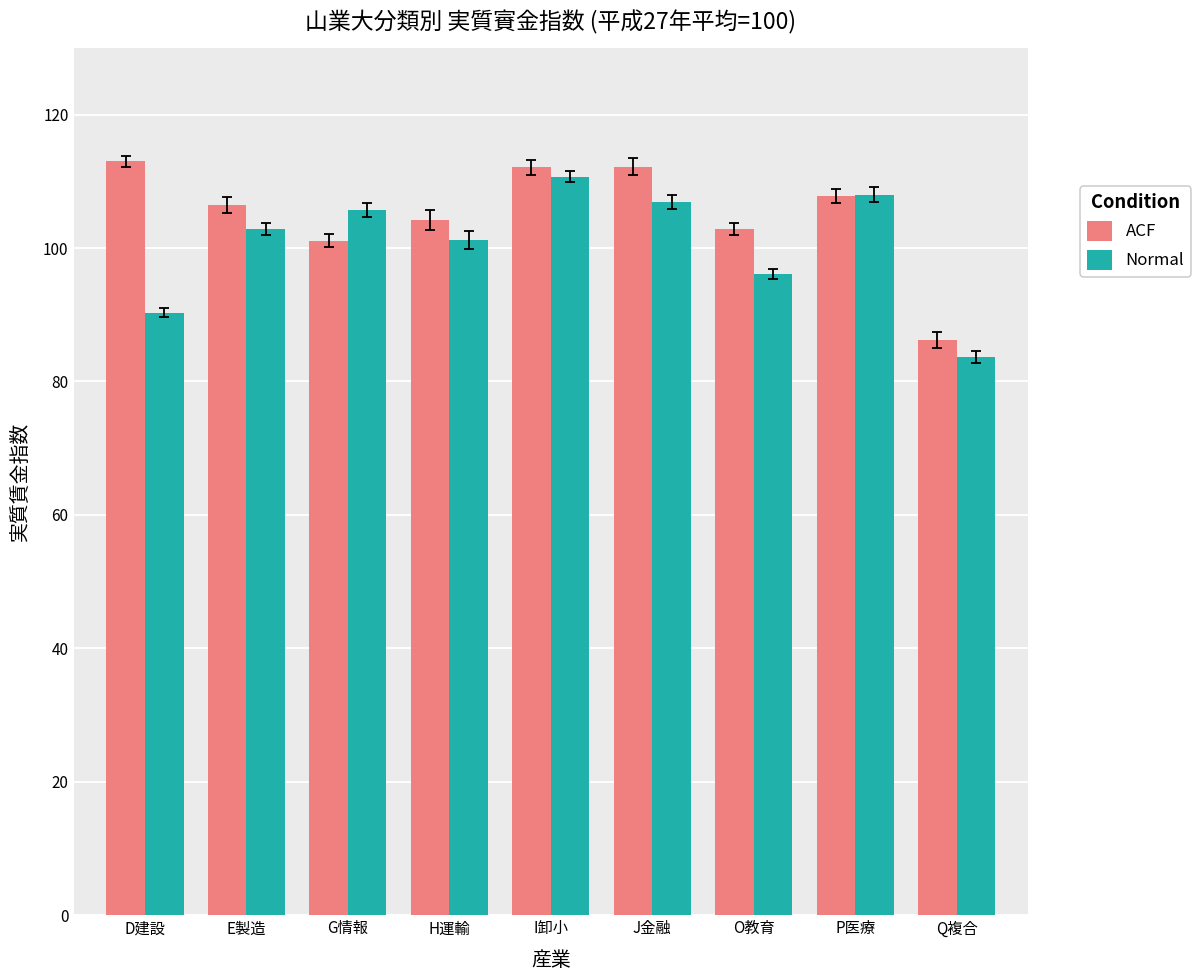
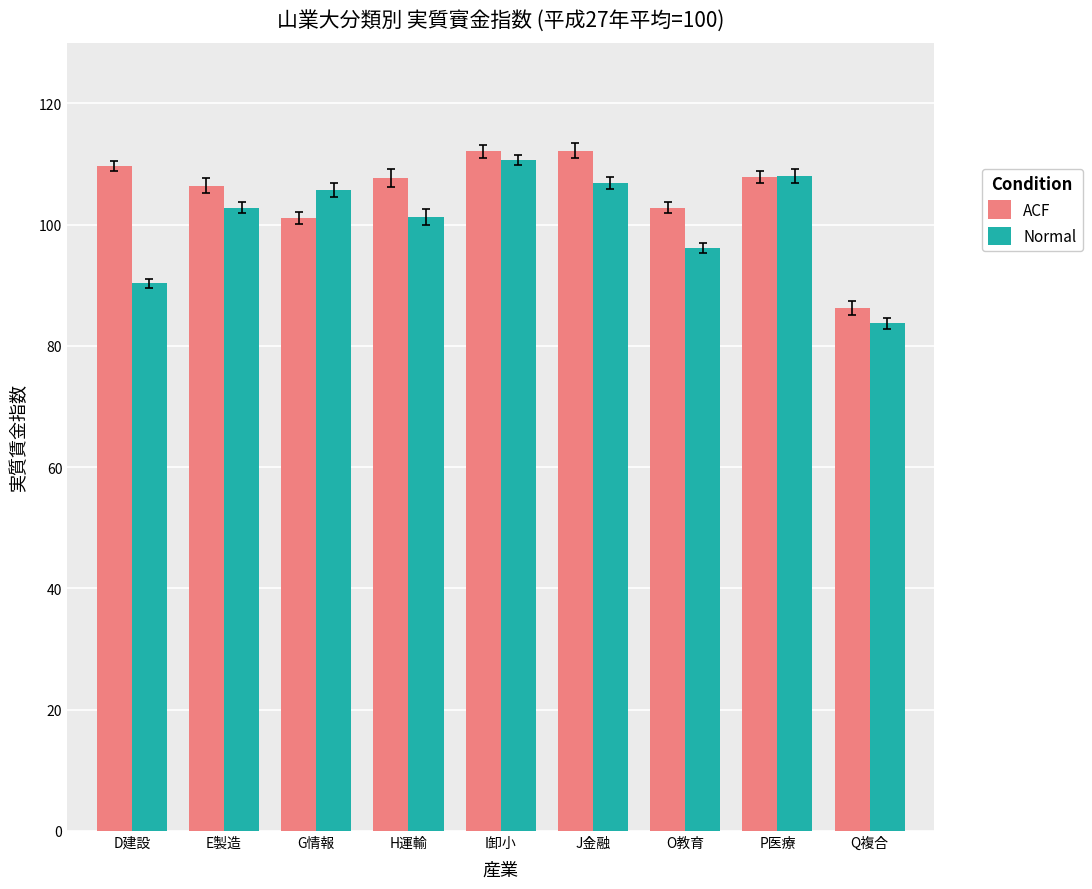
ACF, D建設: 113 -> 110
ACF, H運輸: 104 -> 108
